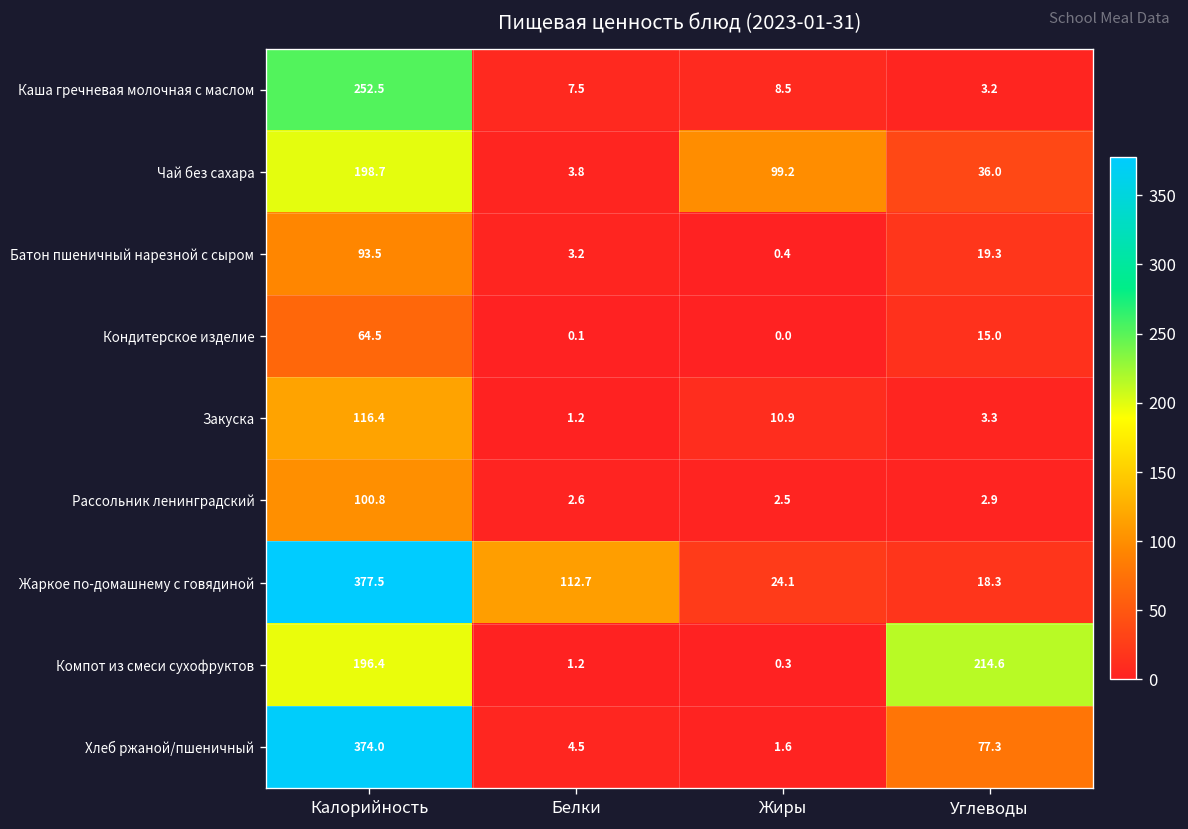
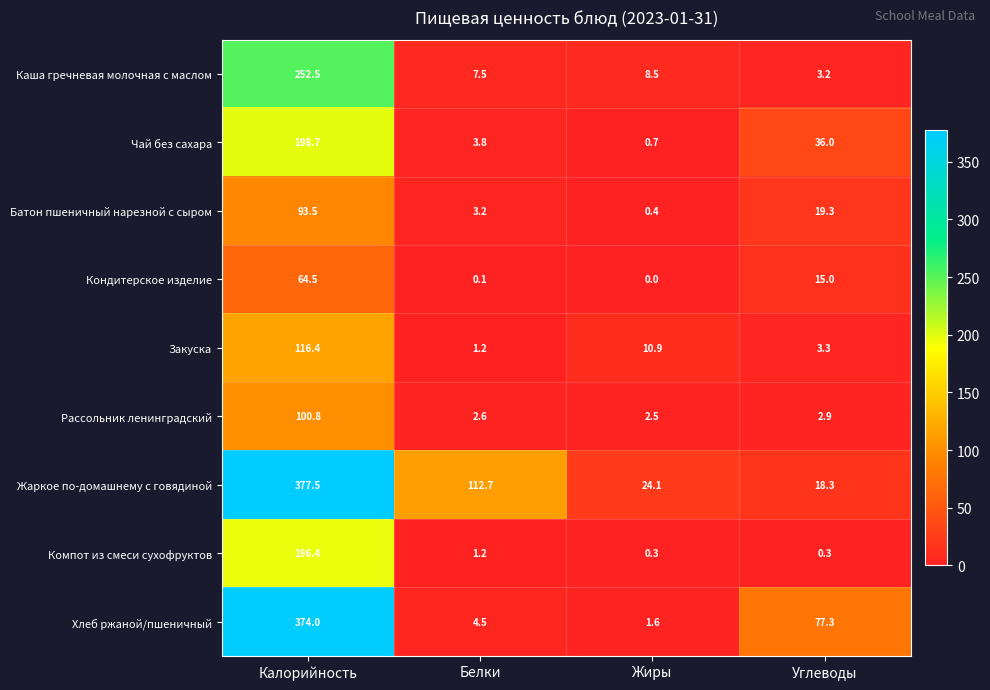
Чай без сахара, Жиры: 99.2 -> 0.7
Компот из смеси сухофруктов, Углеводы: 214.6 -> 0.3
